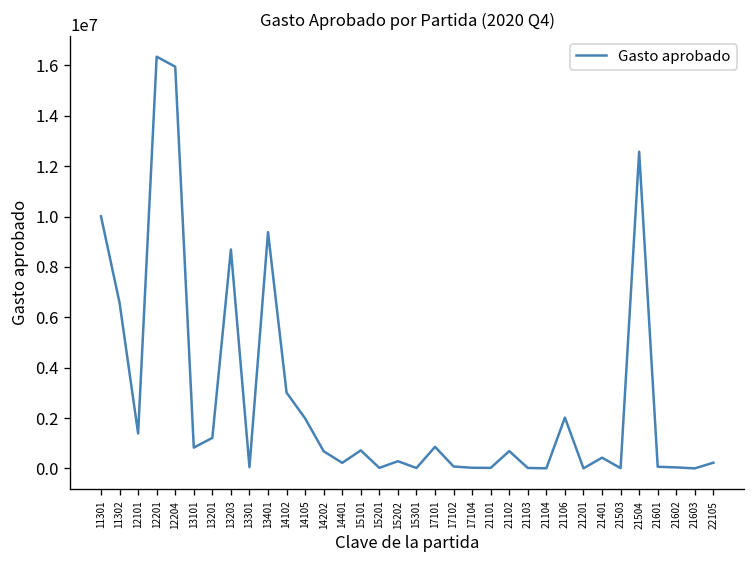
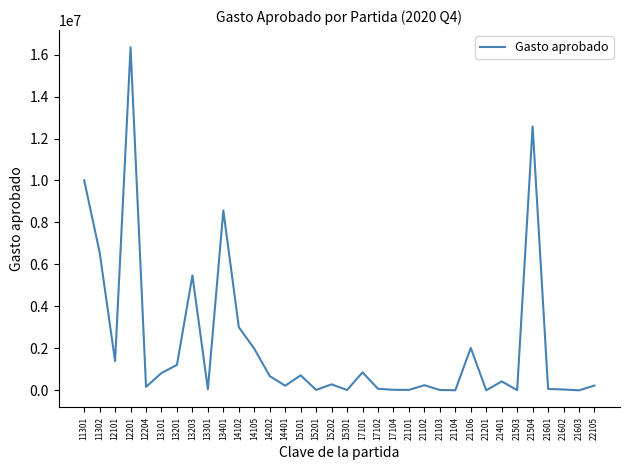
12204: 16000000 -> 200000
13203: 8700000 -> 5500000
13401: 9400000 -> 8600000
21102: 700000 -> 200000
